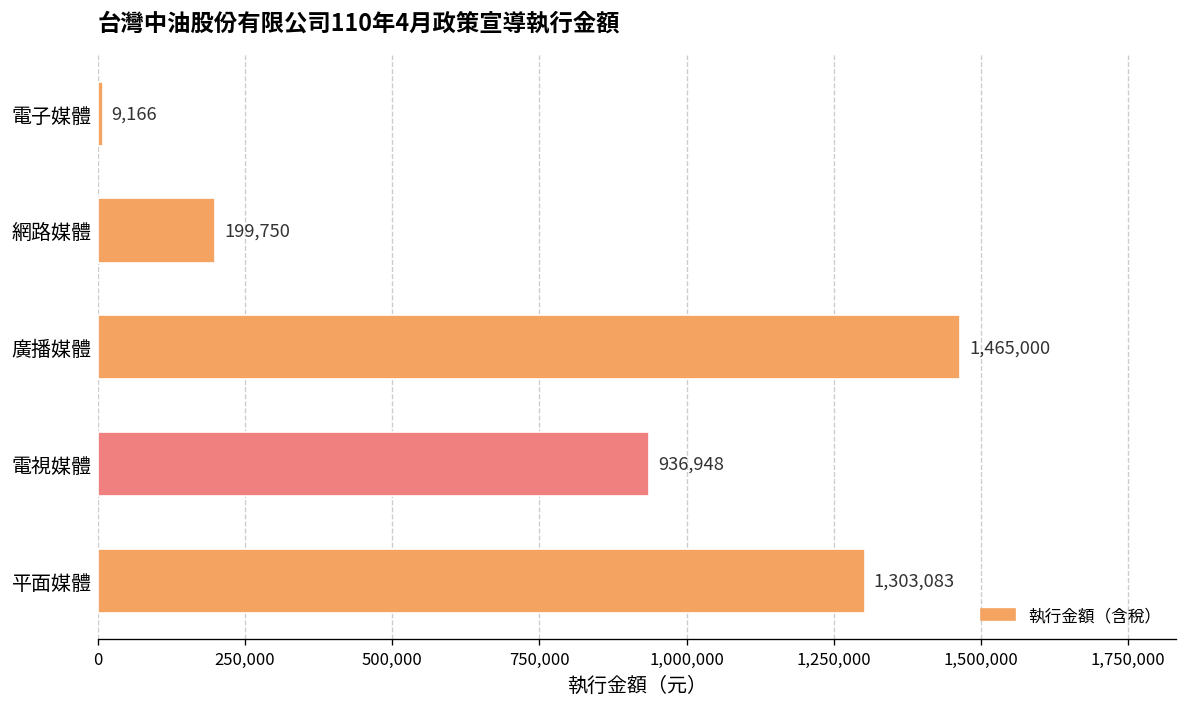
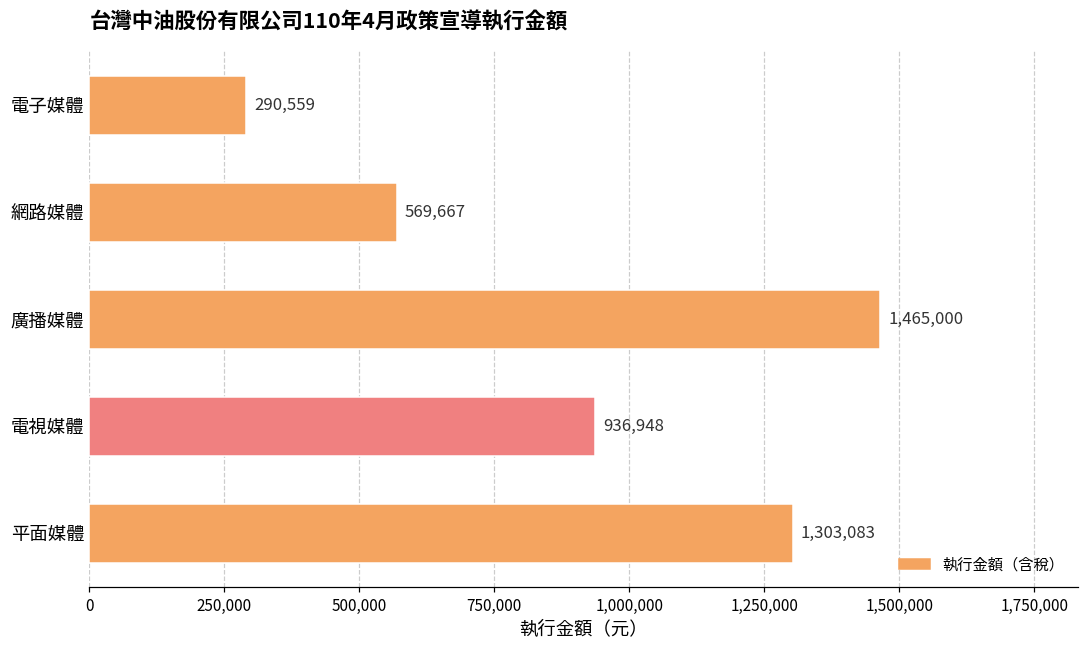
電子媒體: 9,166 -> 290,559
網路媒體: 199,750 -> 569,667
